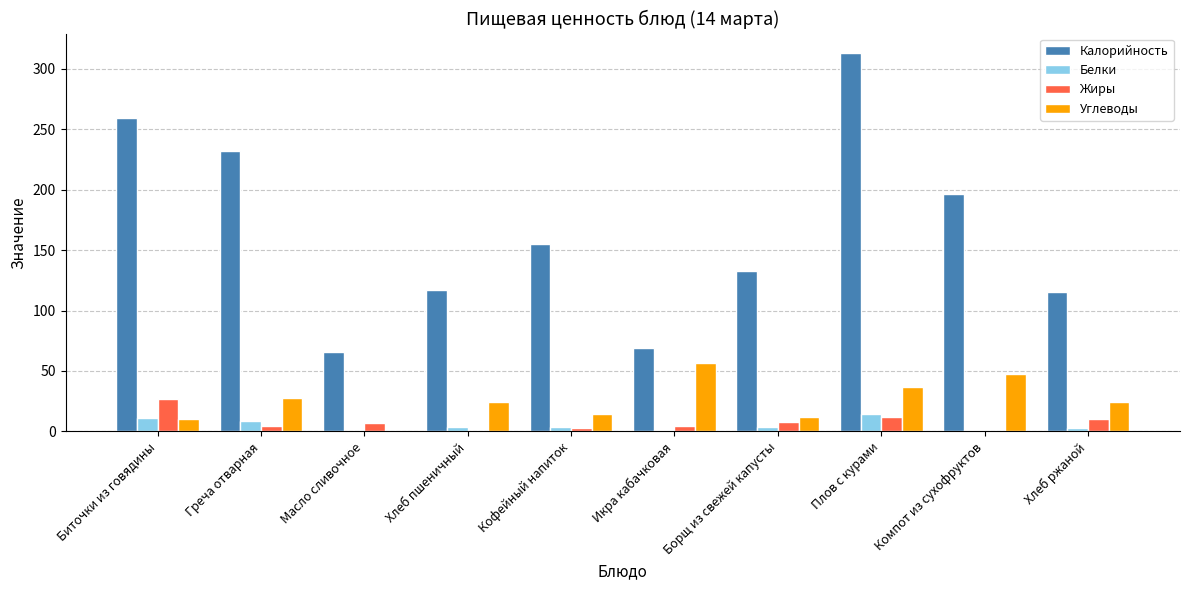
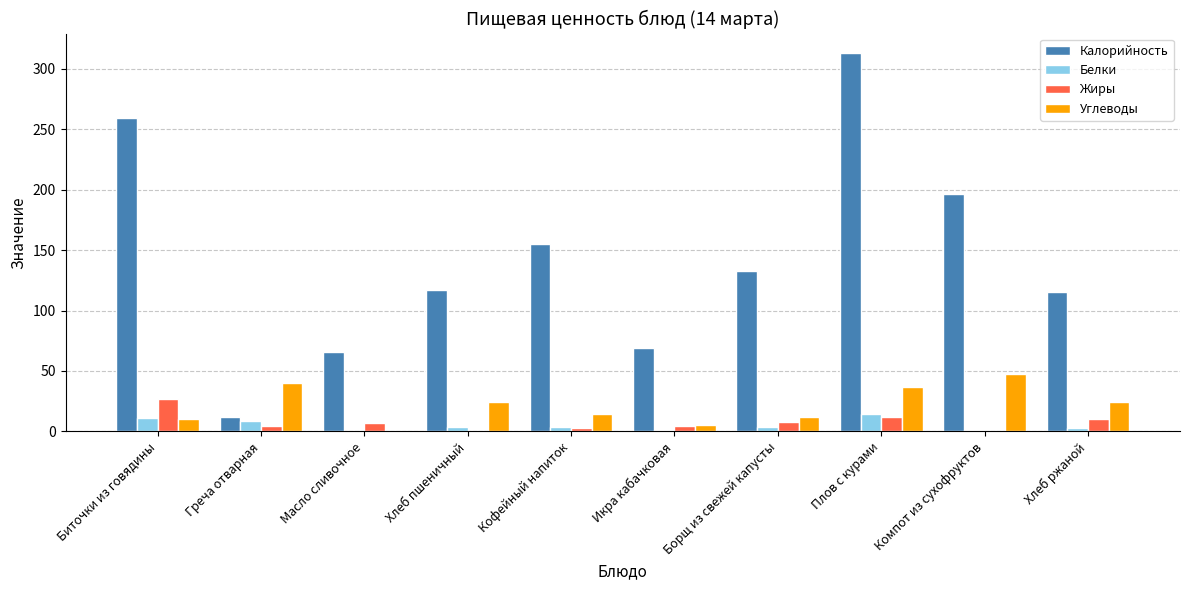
Калорийность, Греча отварная: 232 -> 12
Углеводы, Греча отварная: 27 -> 40
Углеводы, Икра кабачковая: 56 -> 5
